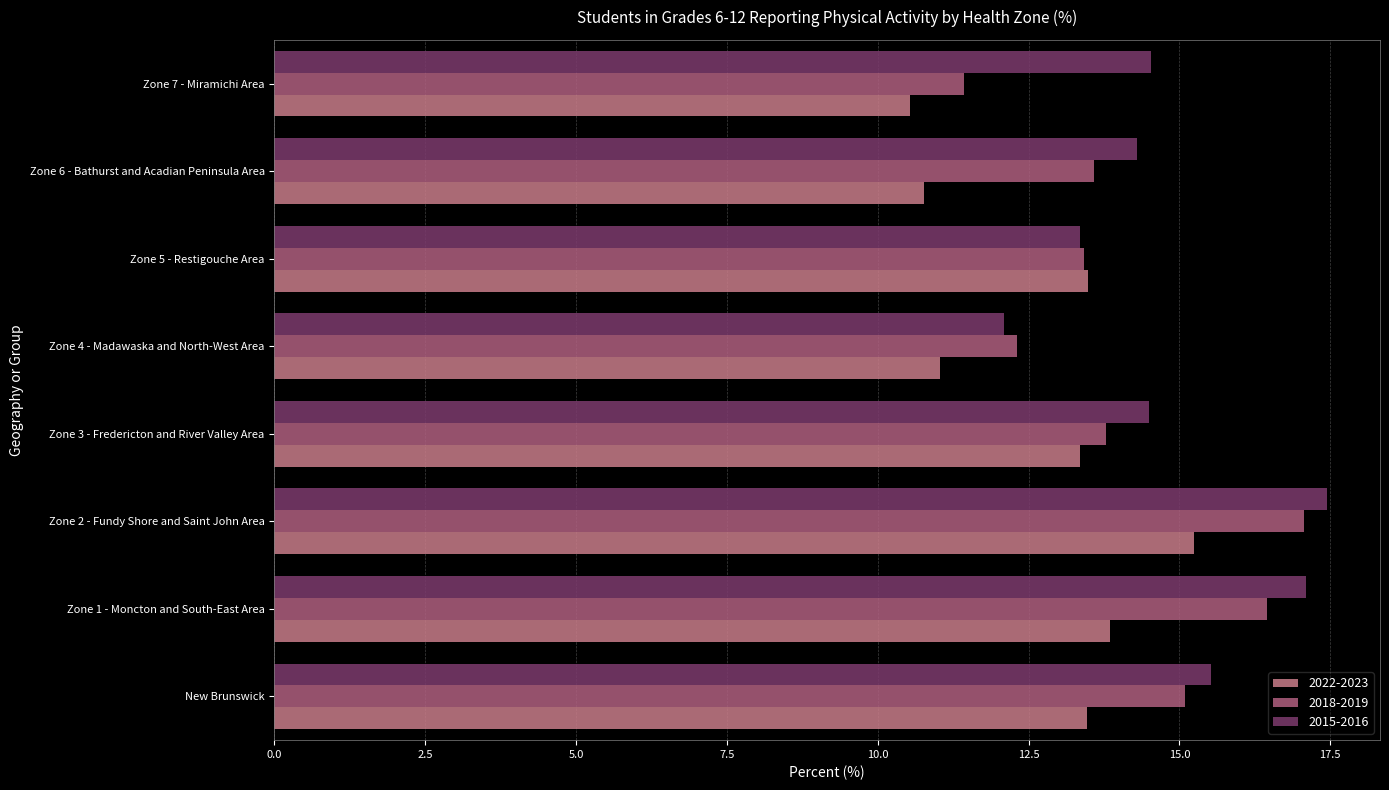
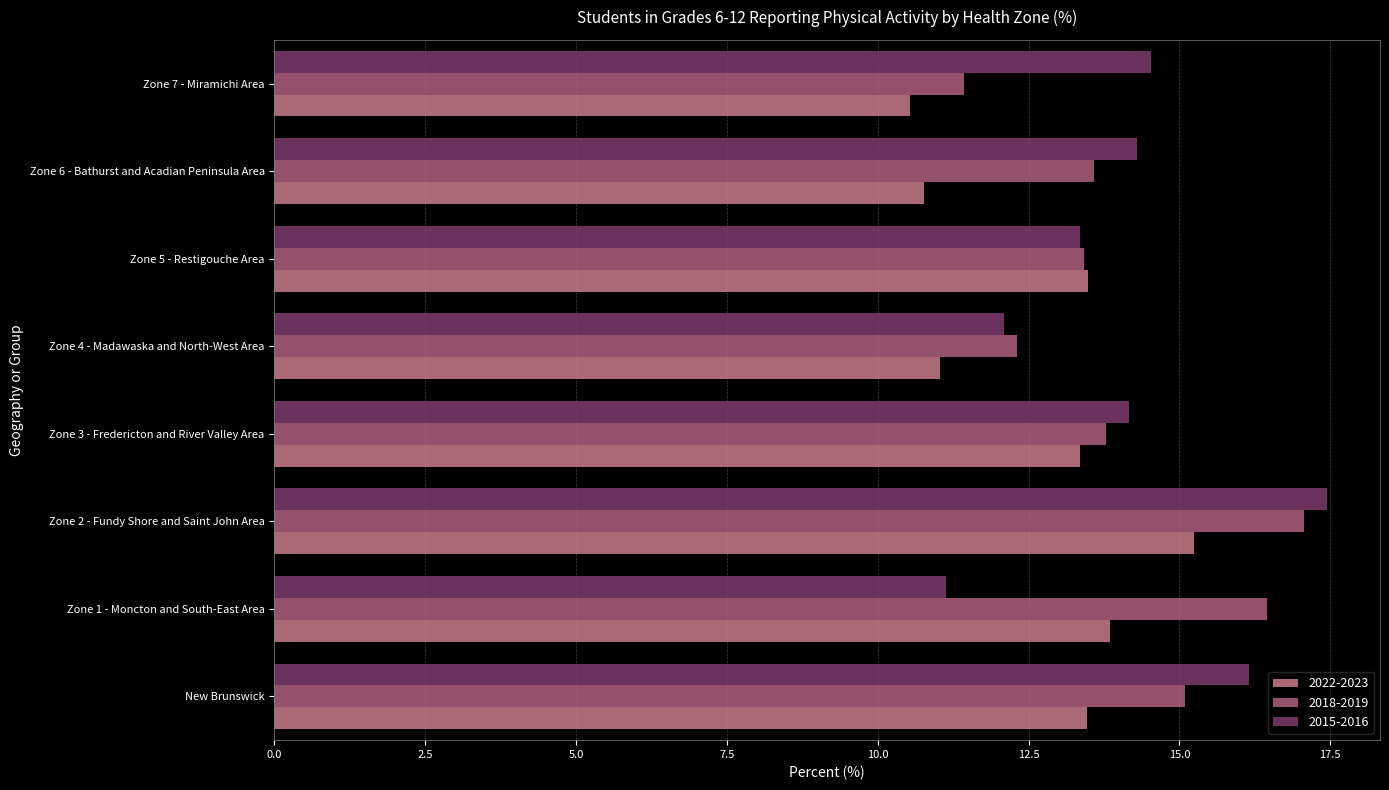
2015-2016, Zone 3 - Fredericton and River Valley Area: 14.5 -> 14.2
2015-2016, Zone 1 - Moncton and South-East Area: 17.1 -> 11.1
2015-2016, New Brunswick: 15.5 -> 16.2
